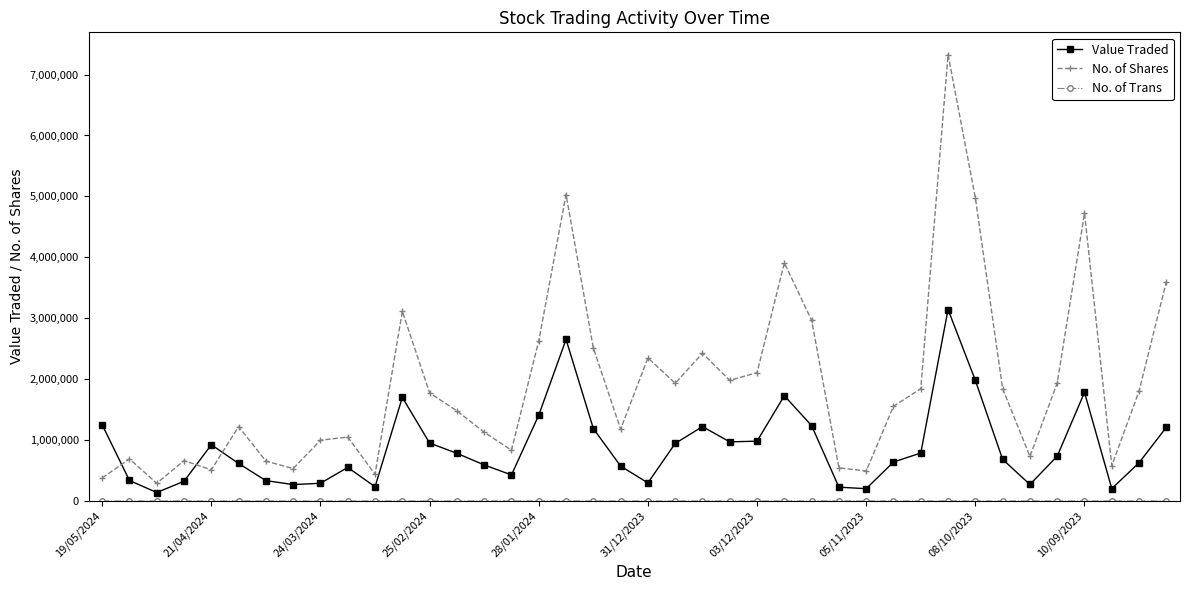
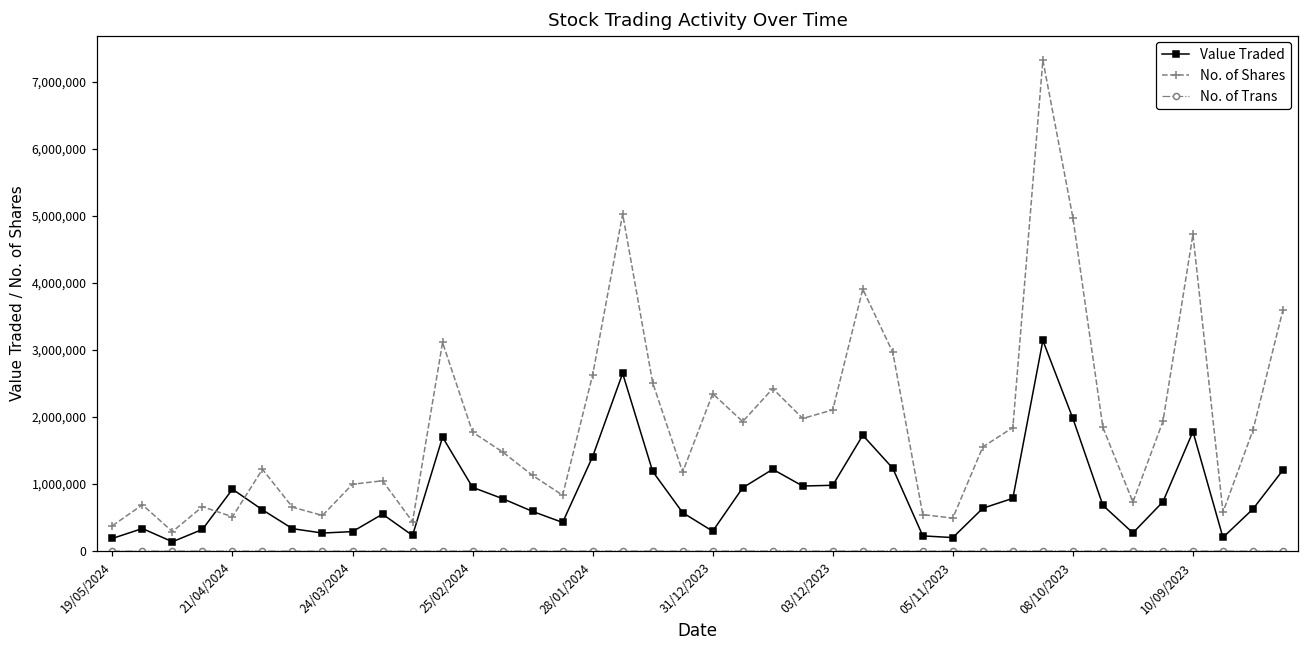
Value Traded, 19/05/2024: 1,300,000 -> 200,000
